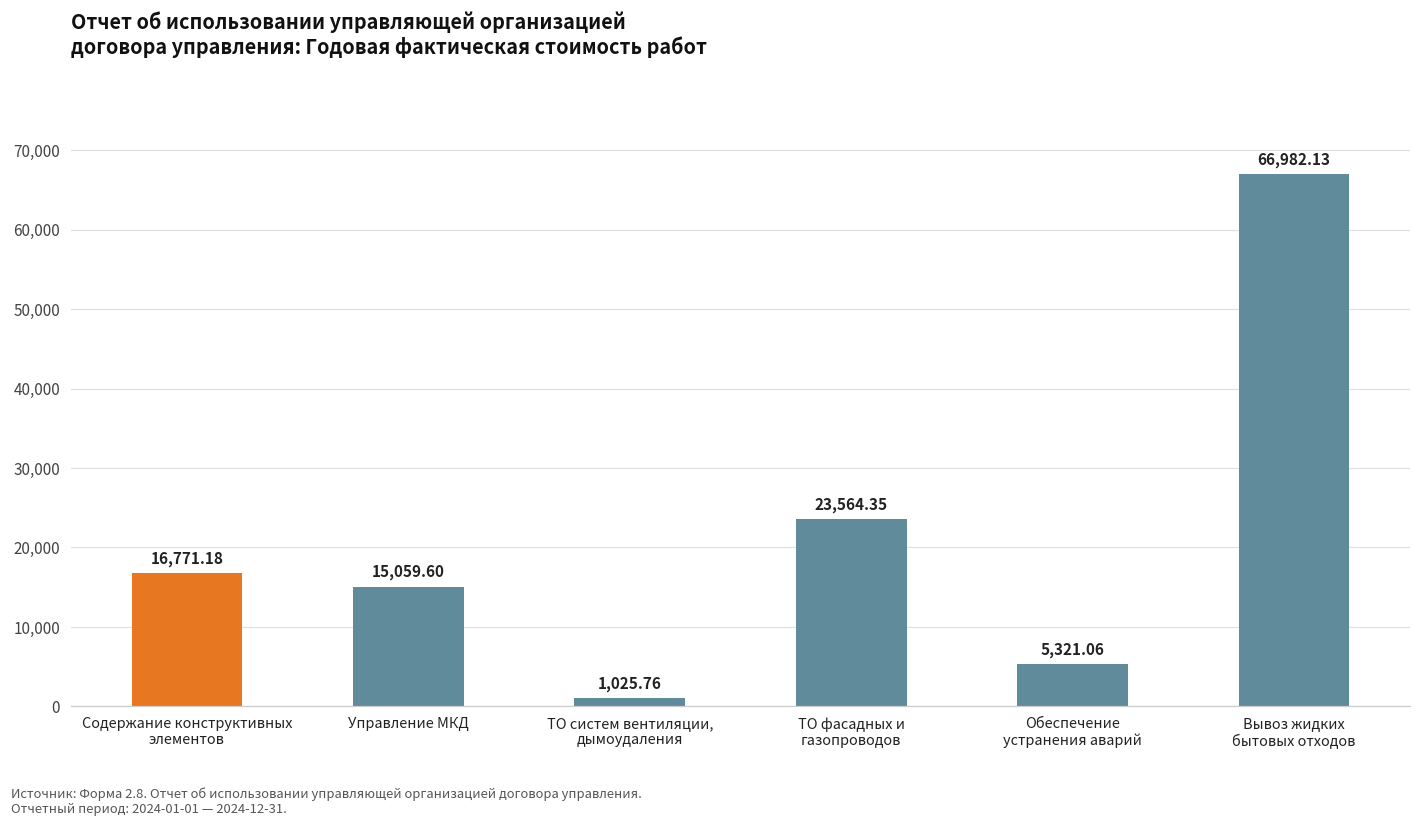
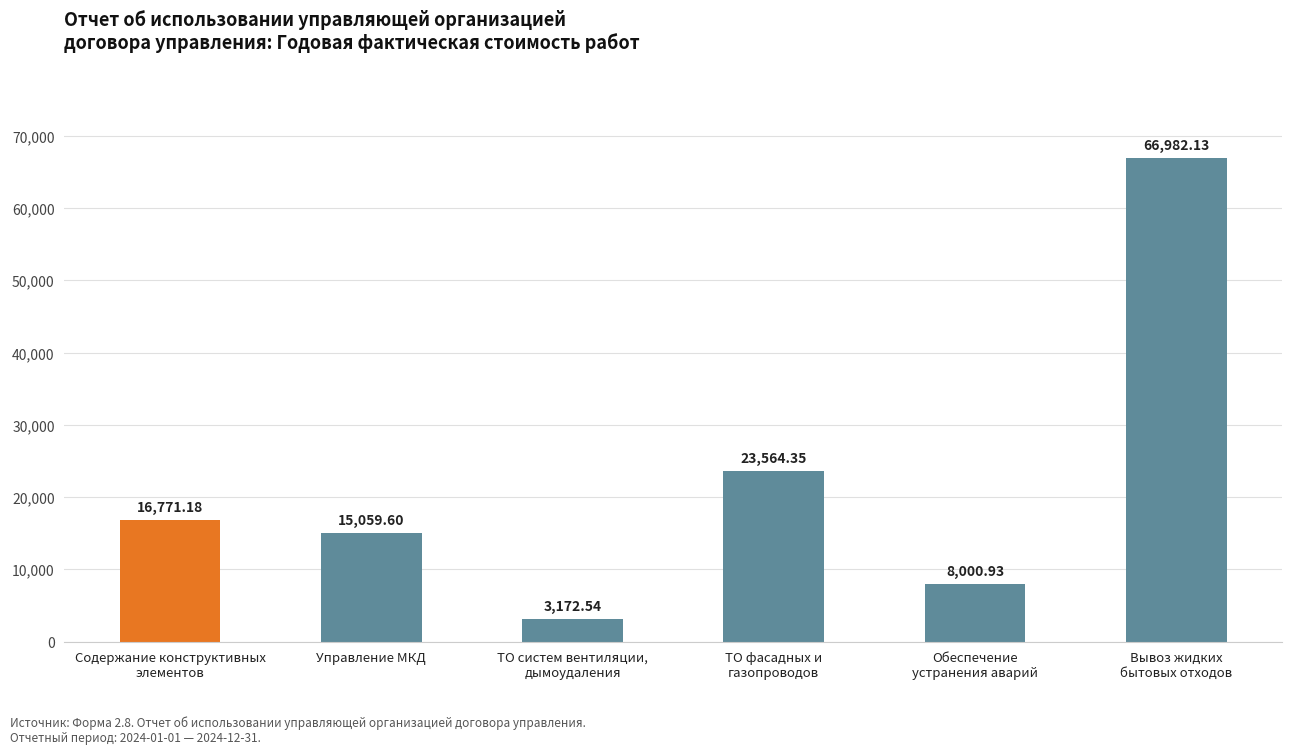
ТО систем вентиляции, дымоудаления: 1,025.76 -> 3,172.54
Обеспечение устранения аварий: 5,321.06 -> 8,000.93
